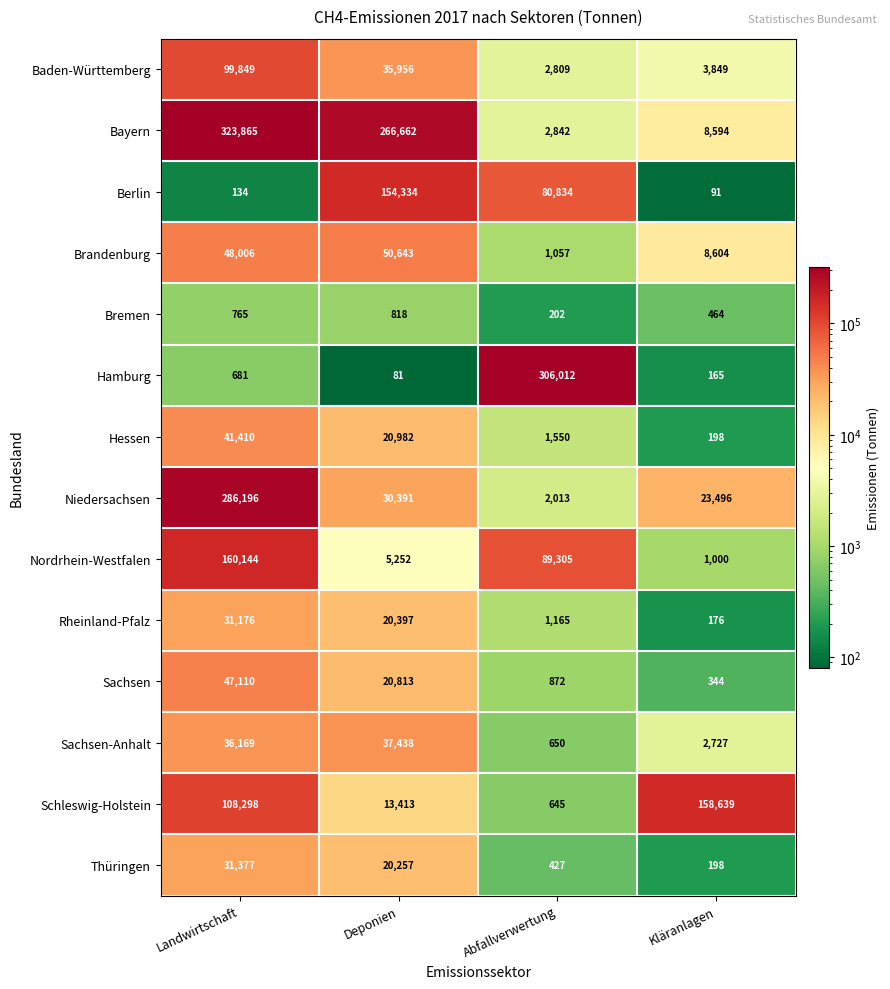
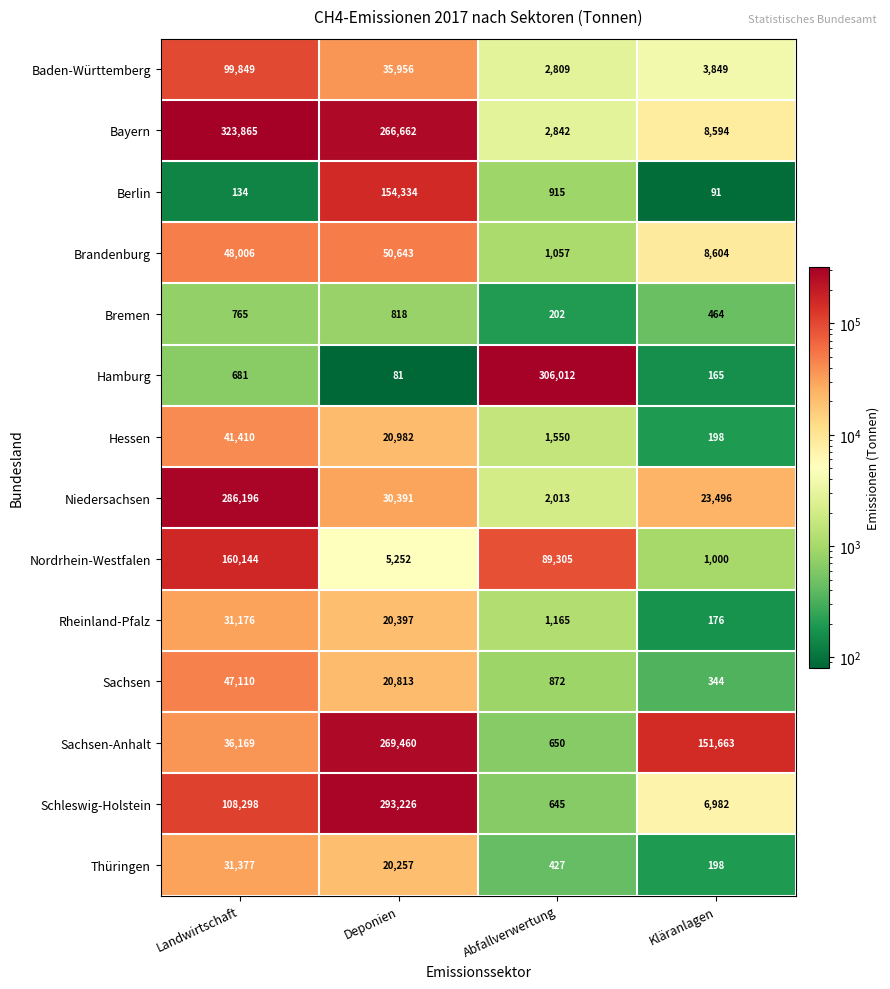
Berlin, Abfallverwertung: 80,834 -> 915
Sachsen-Anhalt, Deponien: 37,438 -> 269,460
Sachsen-Anhalt, Kläranlagen: 2,727 -> 151,663
Schleswig-Holstein, Deponien: 13,413 -> 293,226
Schleswig-Holstein, Kläranlagen: 158,639 -> 6,982
